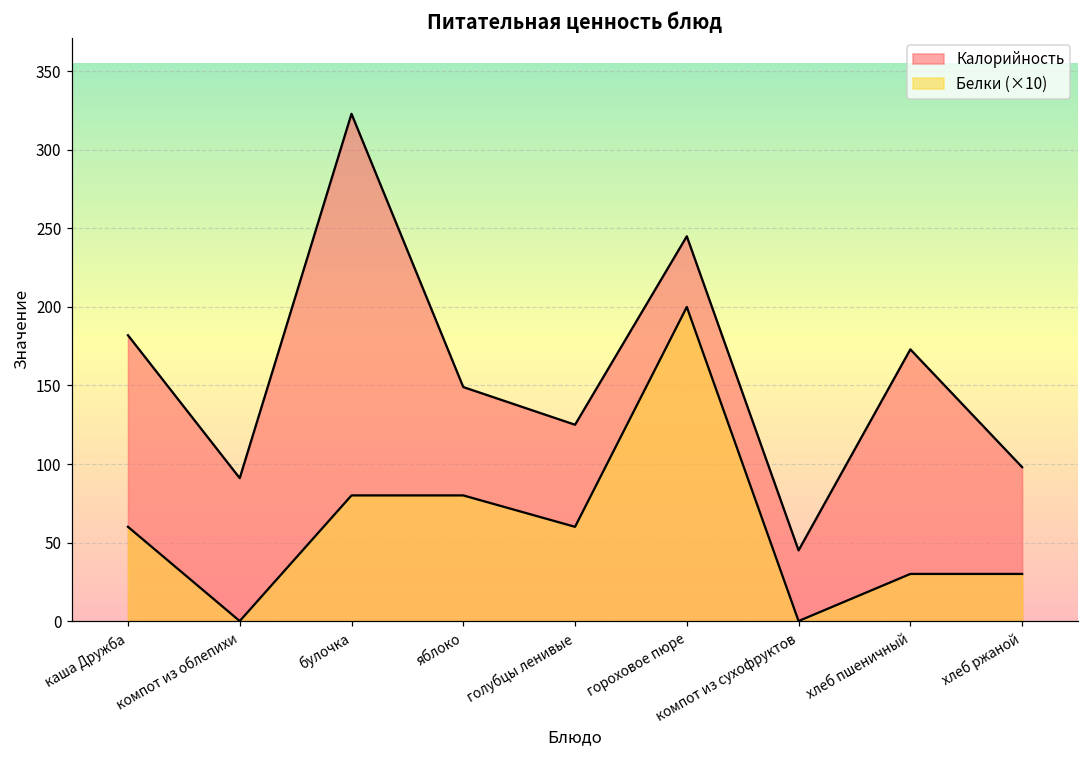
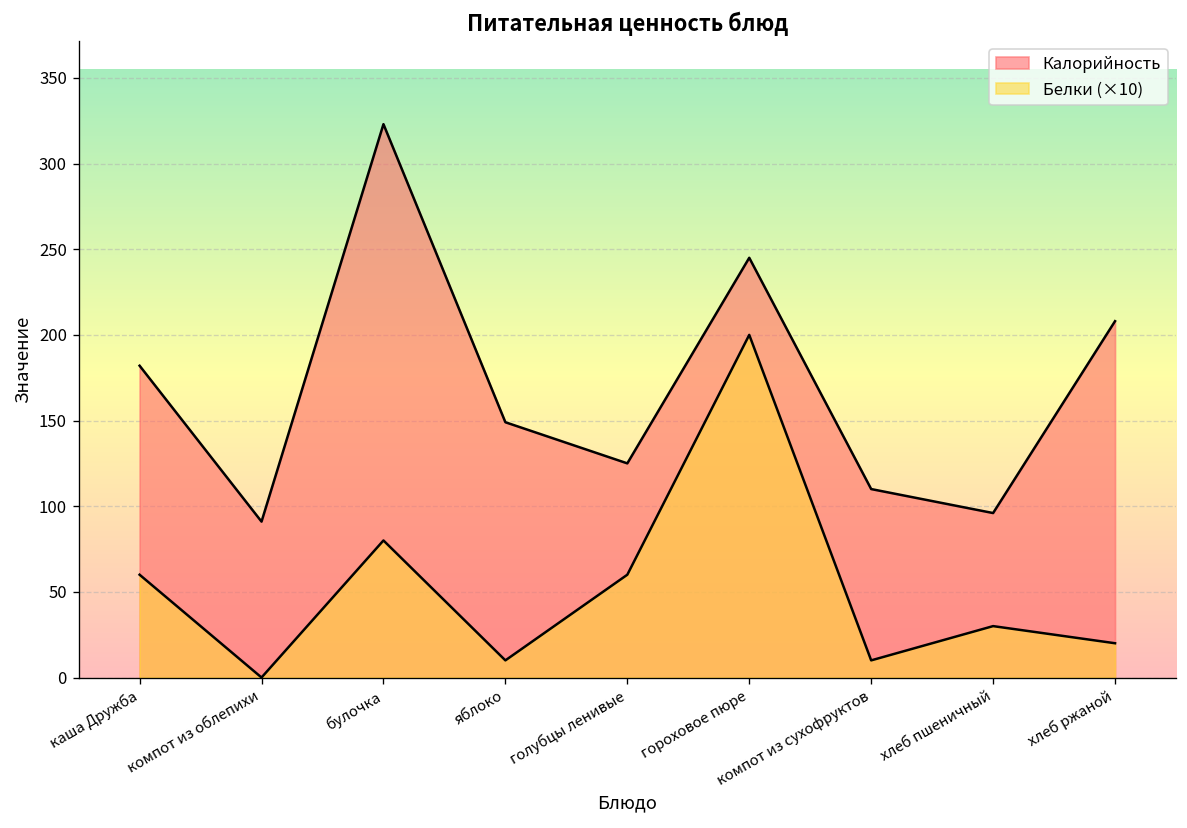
Белки (×10), яблоко: 80 -> 10
Калорийность, компот из сухофруктов: 45 -> 110
Белки (×10), компот из сухофруктов: 0 -> 10
Калорийность, хлеб пшеничный: 173 -> 96
Калорийность, хлеб ржаной: 98 -> 208
Белки (×10), хлеб ржаной: 30 -> 20
